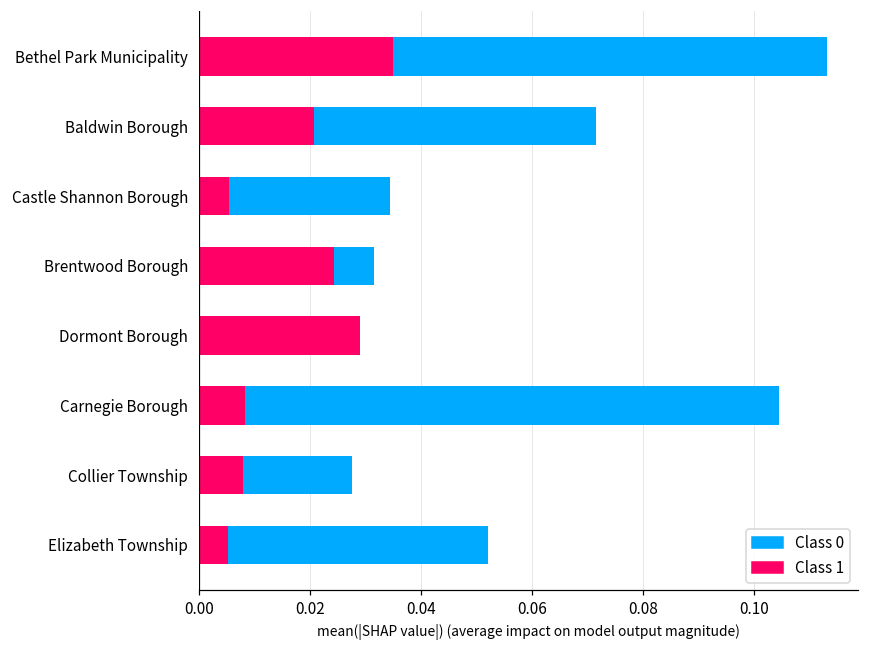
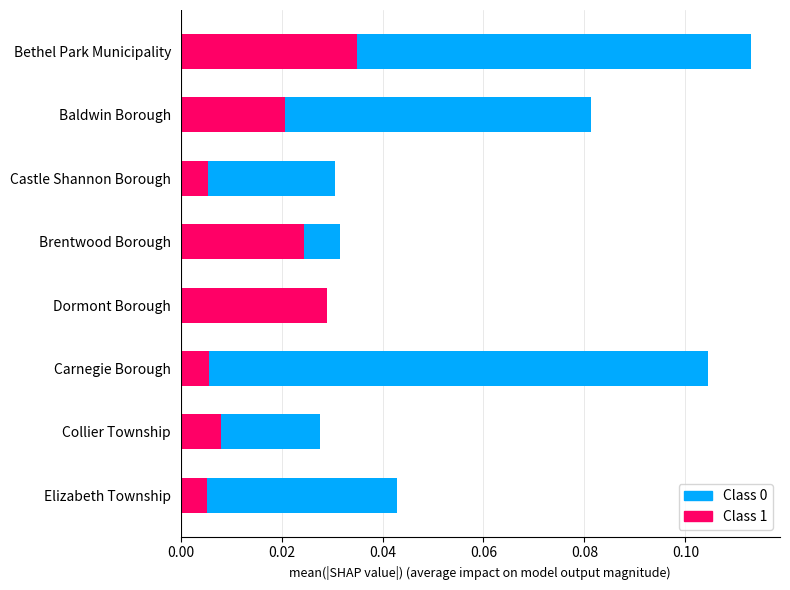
Class 0, Baldwin Borough: 0.072 -> 0.081
Class 0, Castle Shannon Borough: 0.034 -> 0.031
Class 1, Carnegie Borough: 0.008 -> 0.006
Class 0, Elizabeth Township: 0.052 -> 0.043
